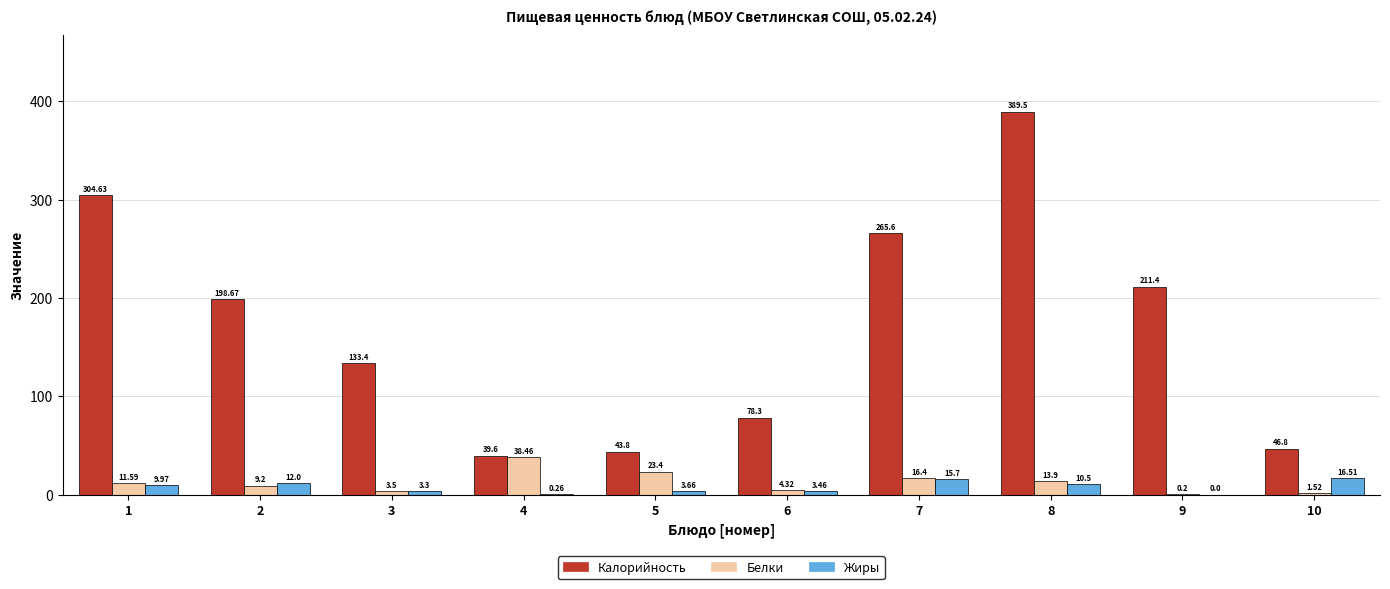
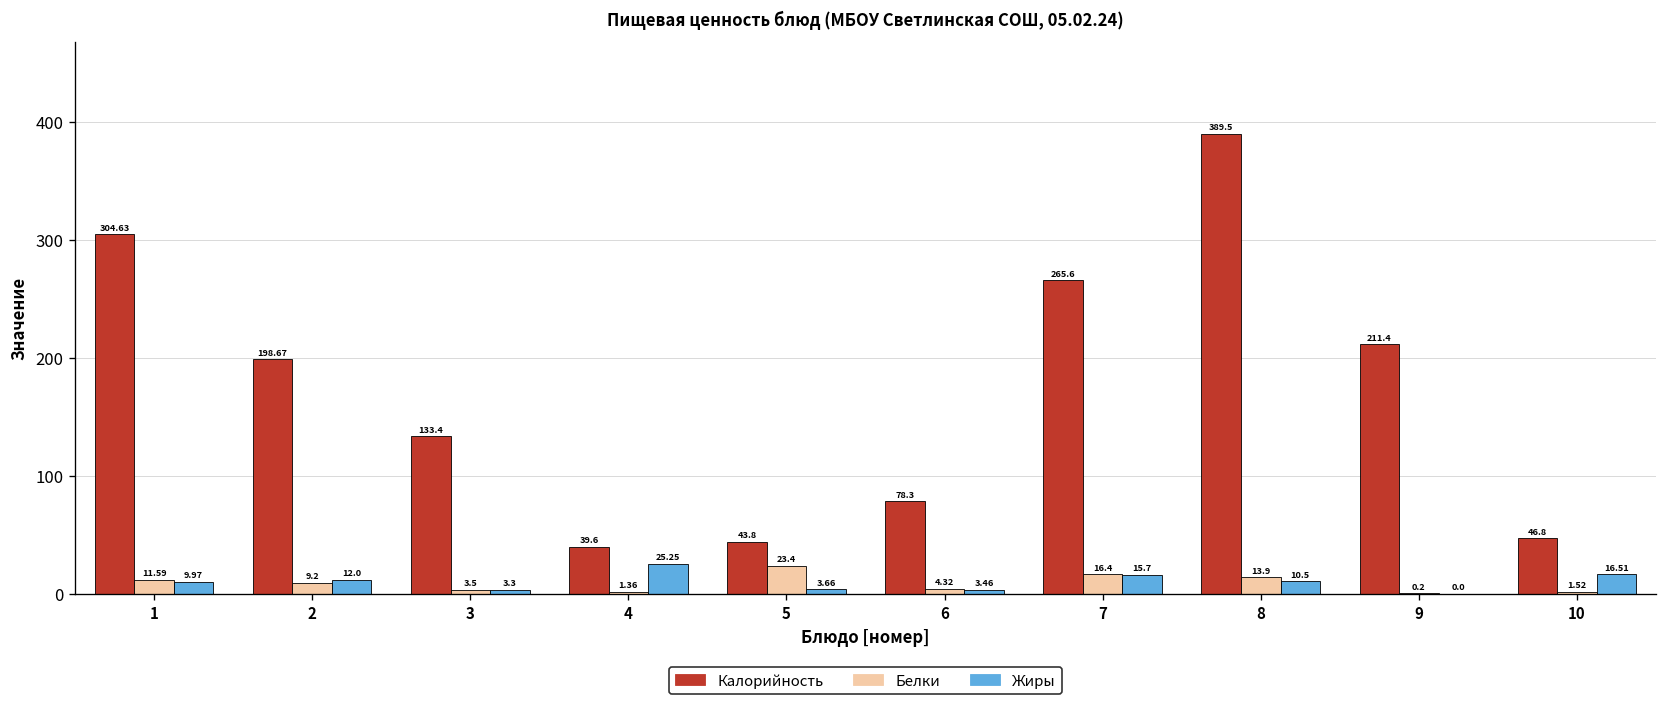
Белки, 4: 38.46 -> 1.36
Жиры, 4: 0.26 -> 25.25
